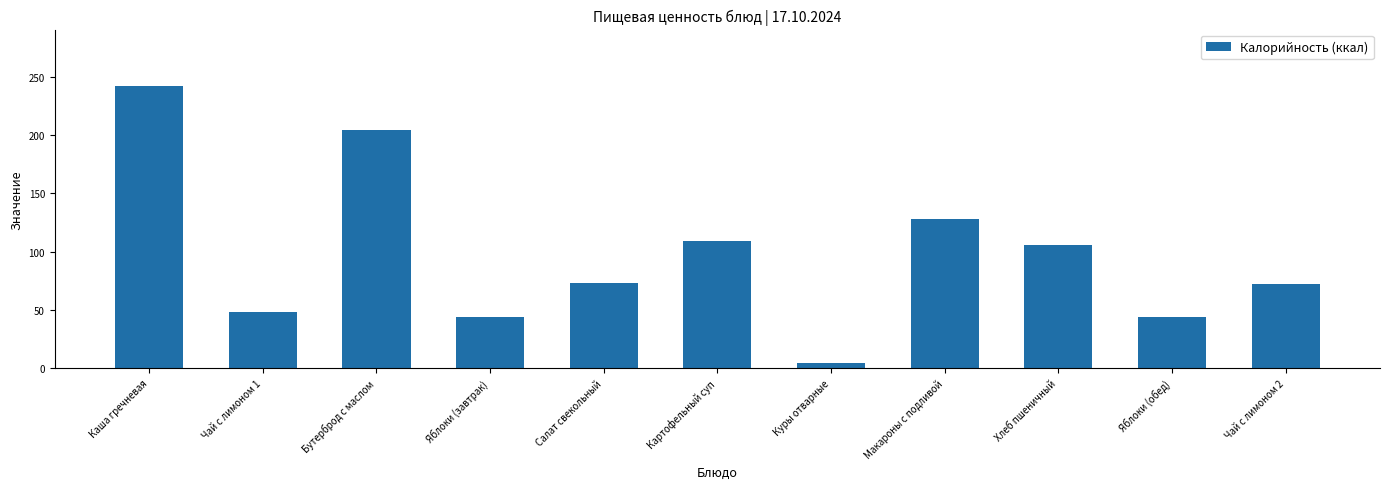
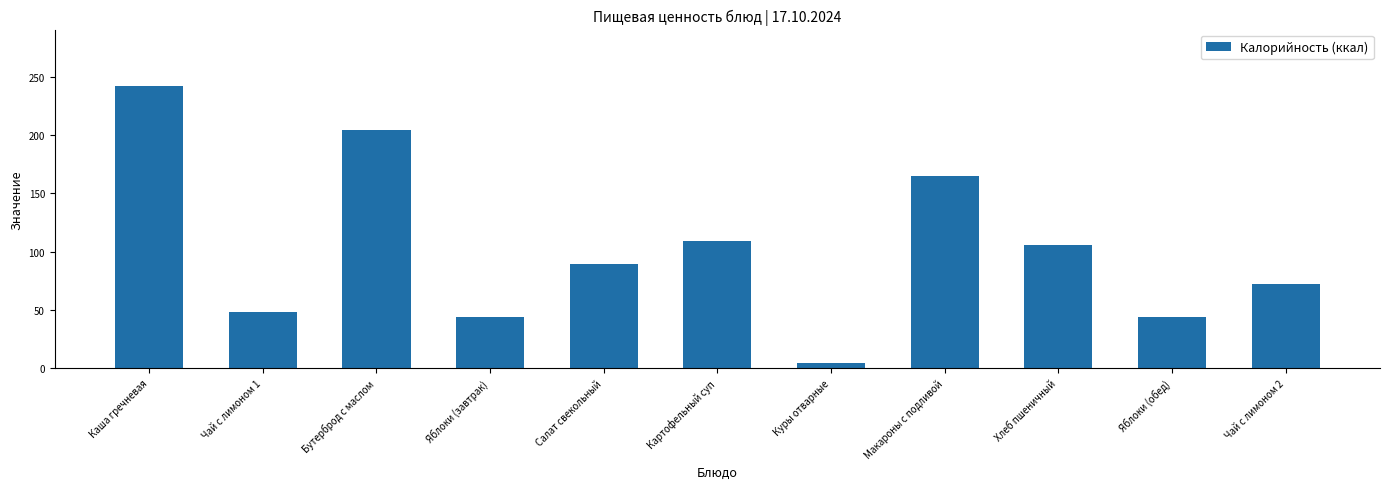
Салат свекольный: 73 -> 89
Макароны с подливой: 128 -> 165
